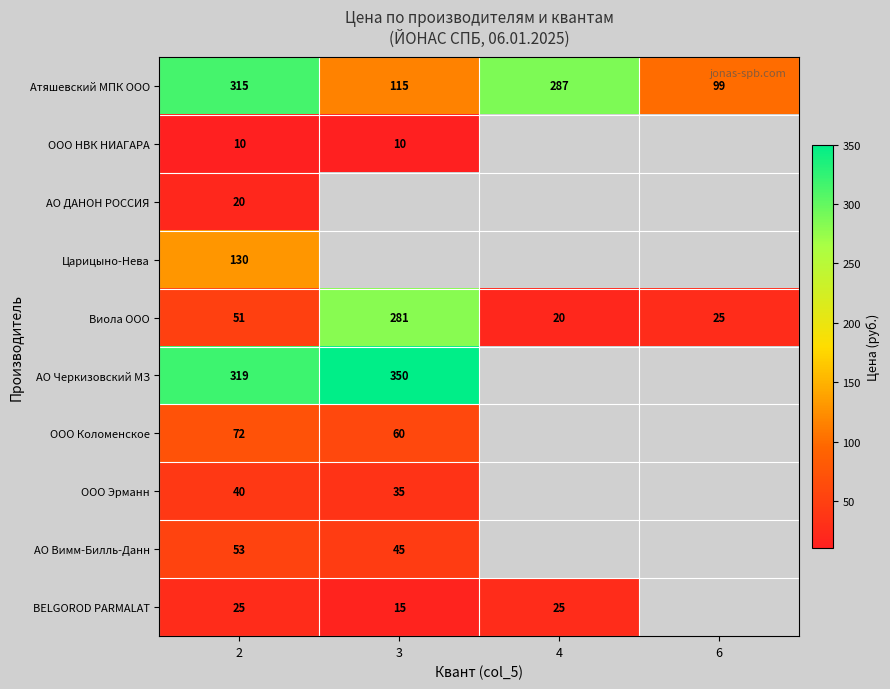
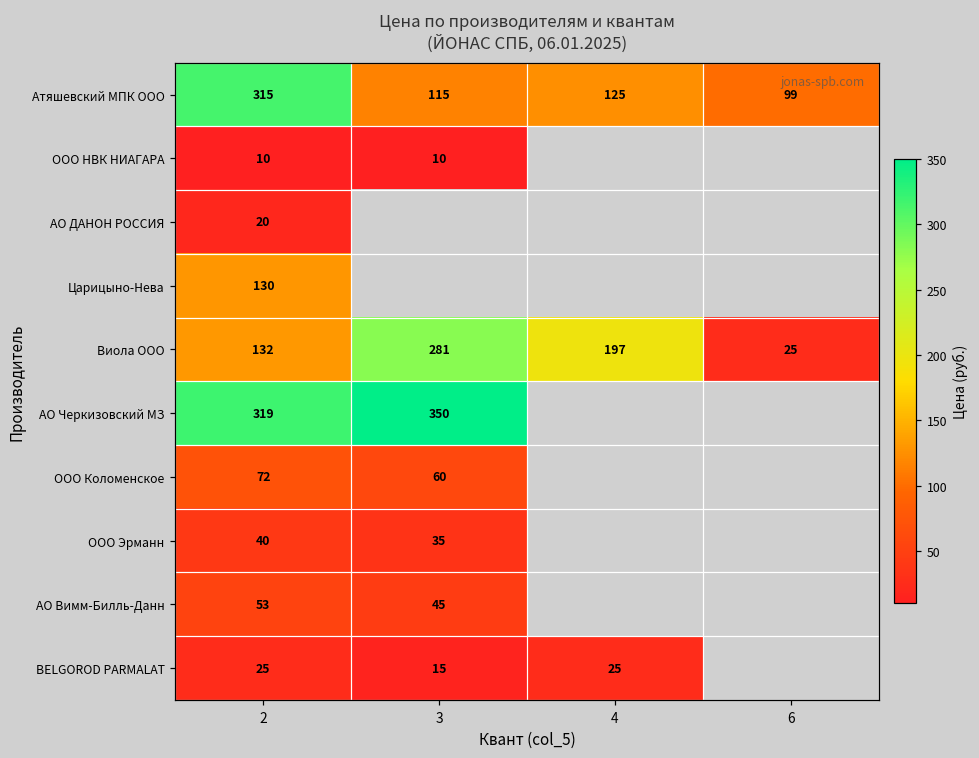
Атяшевский МПК ООО, 4: 287 -> 125
Виола ООО, 2: 51 -> 132
Виола ООО, 4: 20 -> 197
